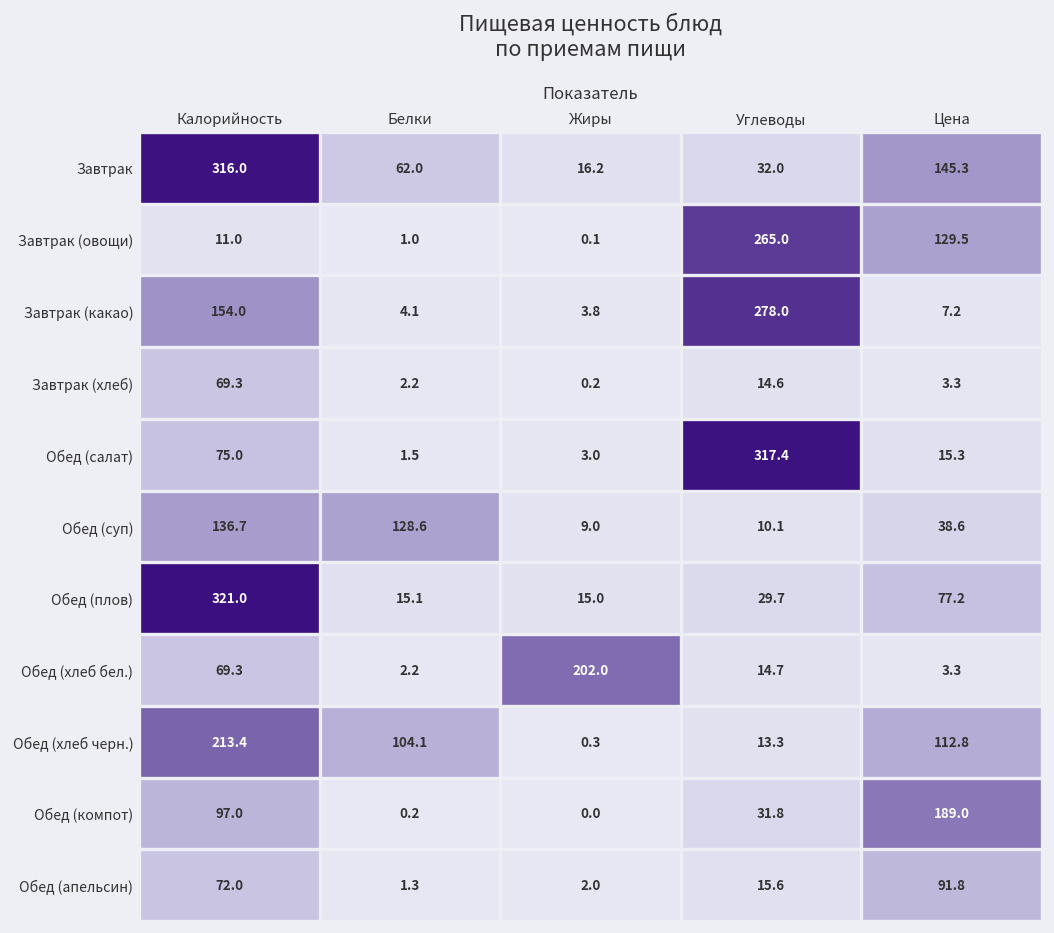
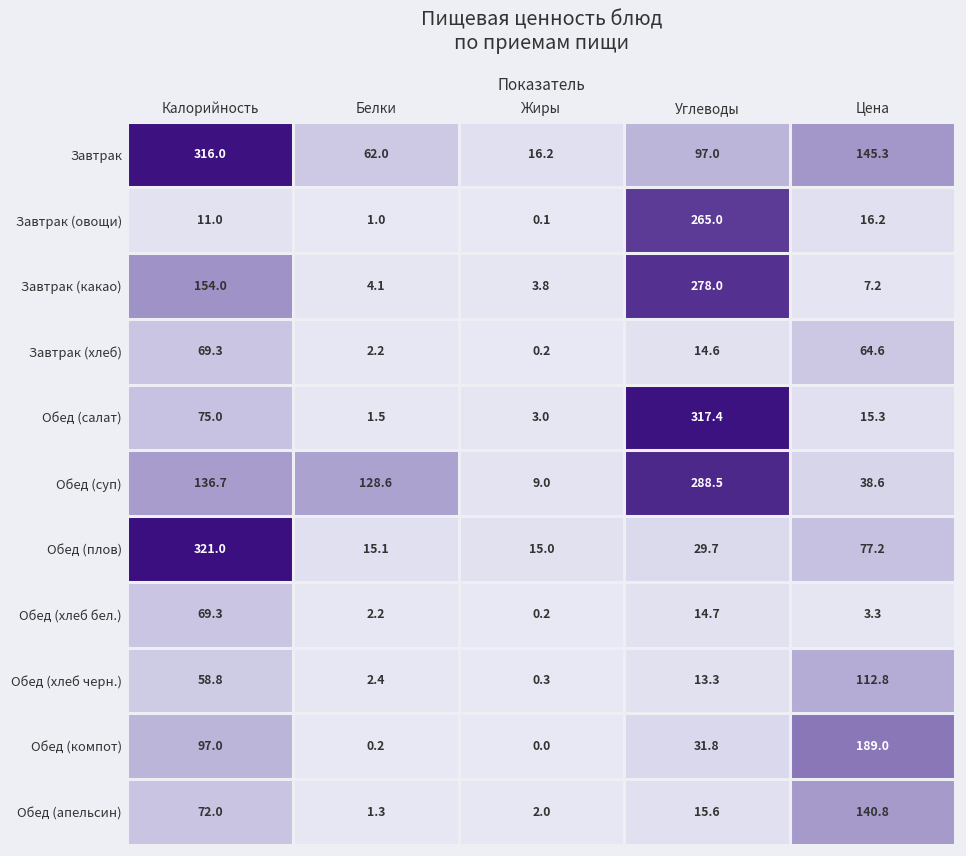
Завтрак, Углеводы: 32.0 -> 97.0
Завтрак (овощи), Цена: 129.5 -> 16.2
Завтрак (хлеб), Цена: 3.3 -> 64.6
Обед (суп), Углеводы: 10.1 -> 288.5
Обед (хлеб бел.), Жиры: 202.0 -> 0.2
Обед (хлеб черн.), Калорийность: 213.4 -> 58.8
Обед (хлеб черн.), Белки: 104.1 -> 2.4
Обед (апельсин), Цена: 91.8 -> 140.8
